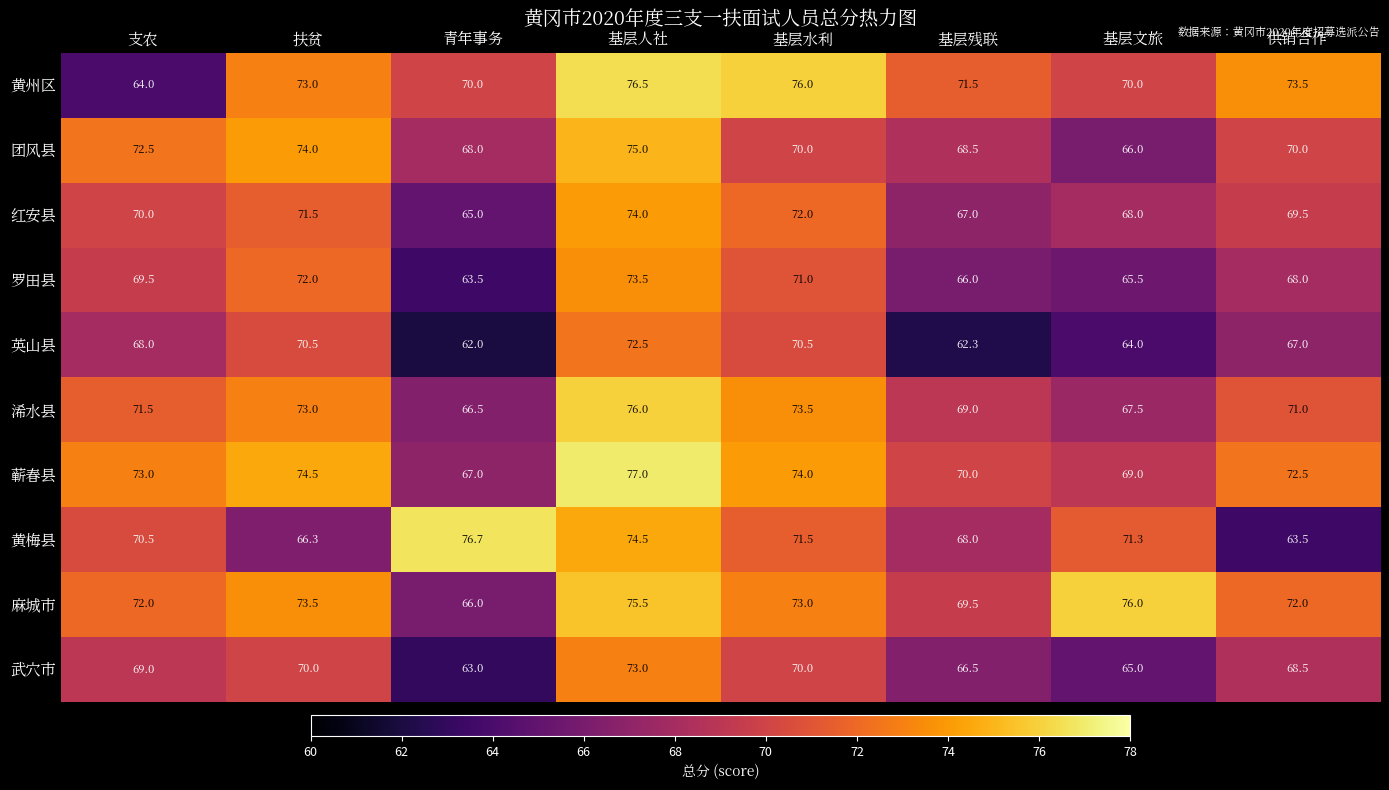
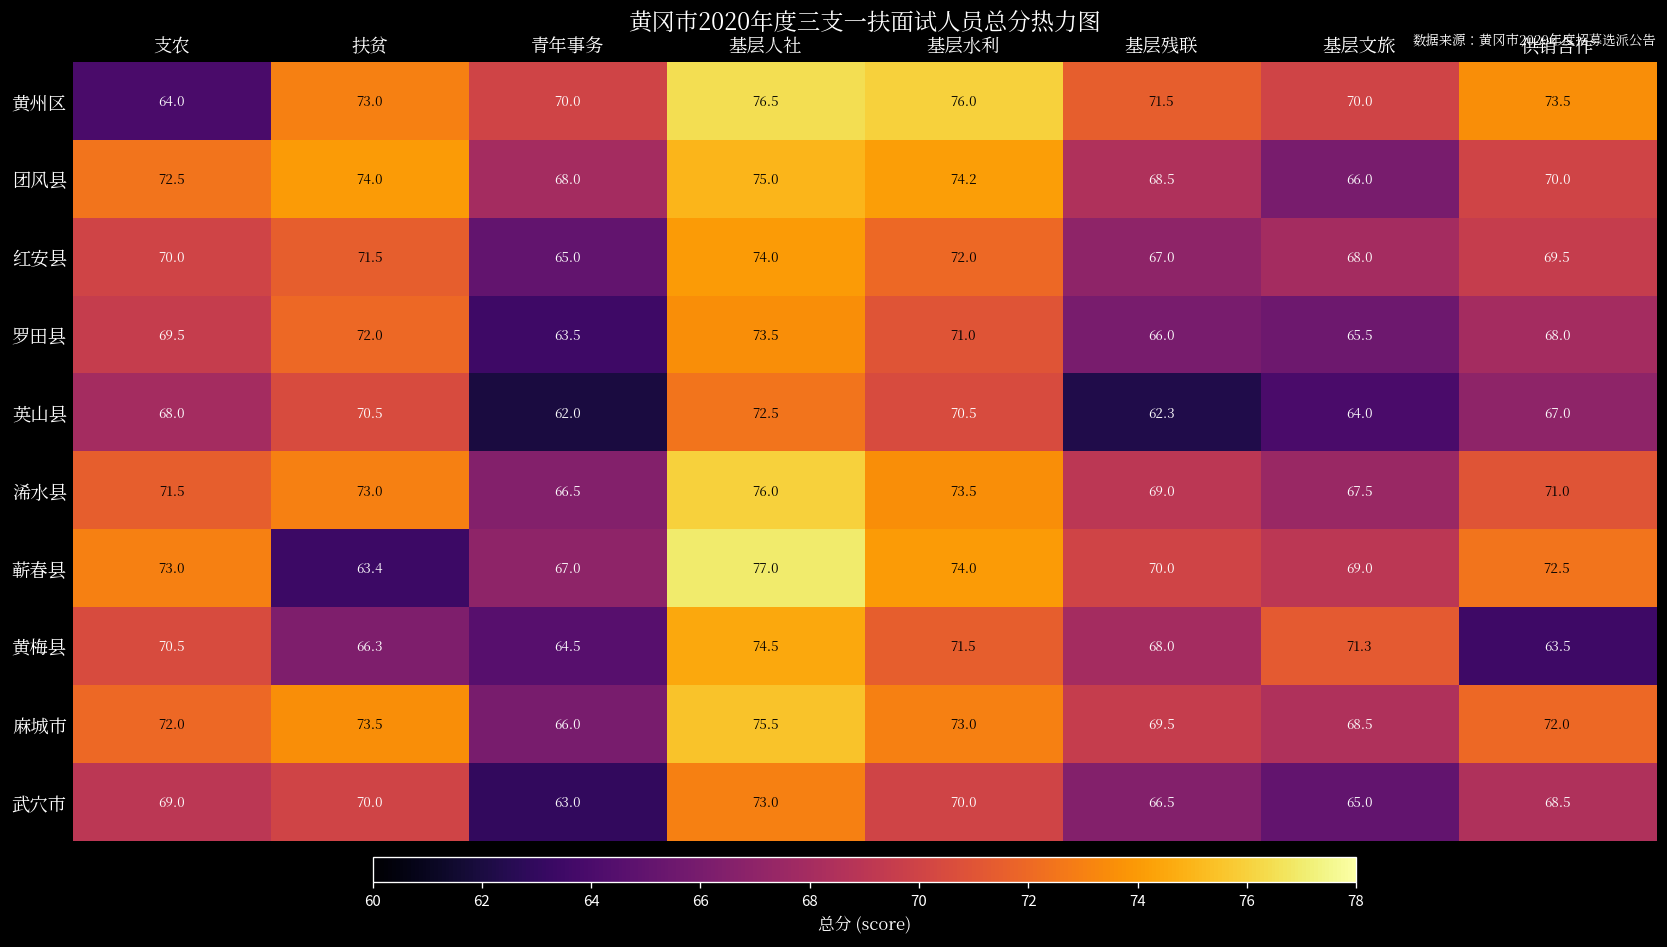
团风县, 基层水利: 70.0 -> 74.2
蕲春县, 扶贫: 74.5 -> 63.4
黄梅县, 青年事务: 76.7 -> 64.5
麻城市, 基层文旅: 76.0 -> 68.5
